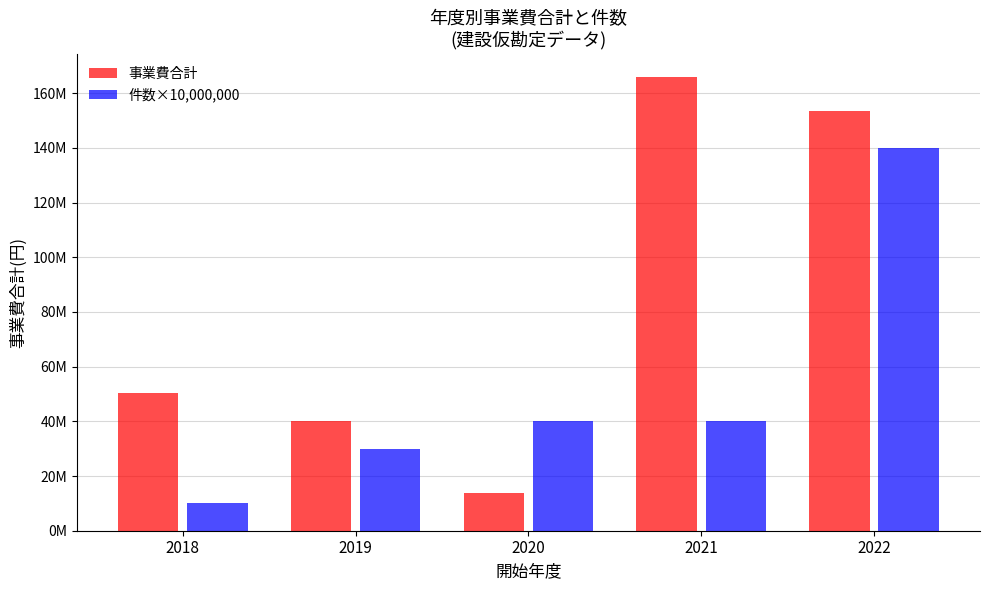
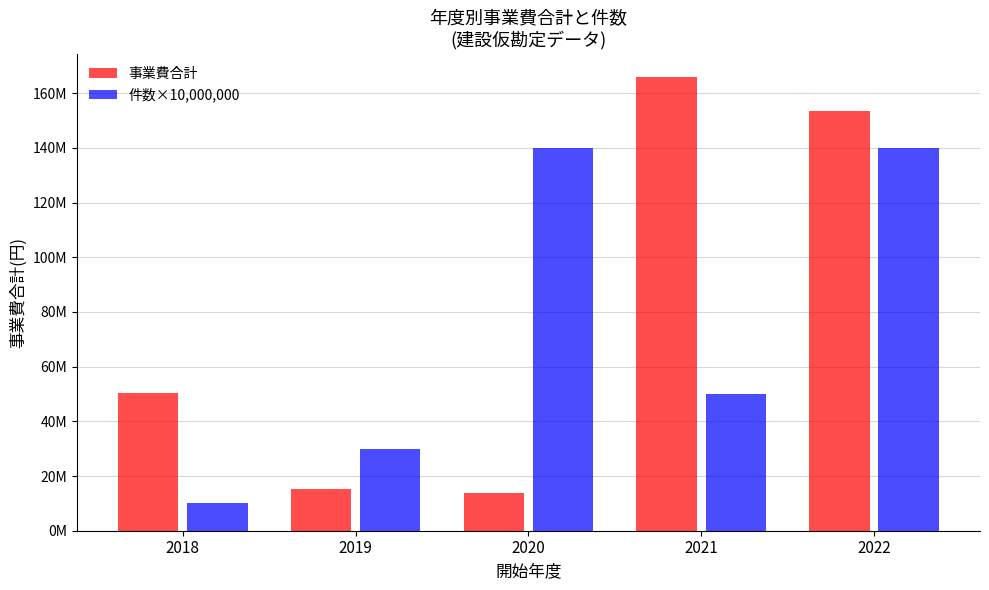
事業費合計, 2019: 40000000 -> 15000000
件数×10,000,000, 2020: 40000000 -> 140000000
件数×10,000,000, 2021: 40000000 -> 50000000
